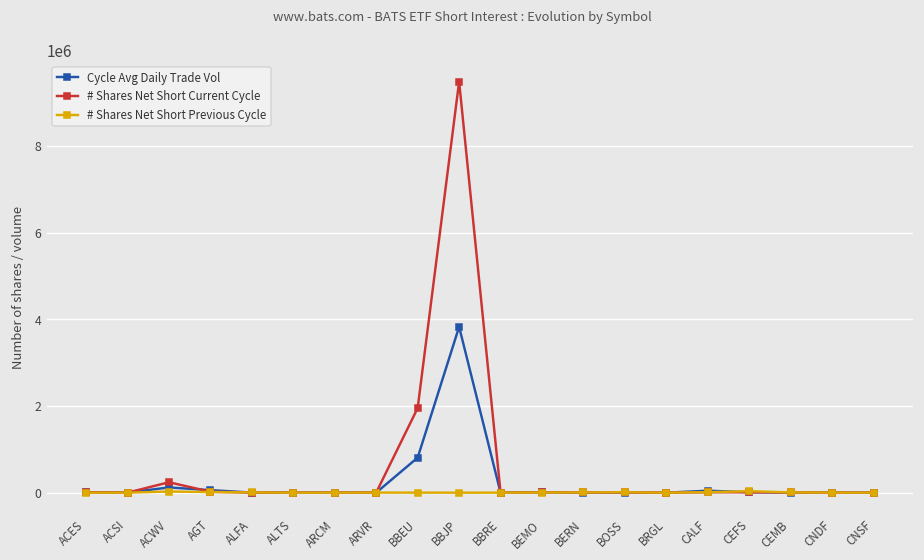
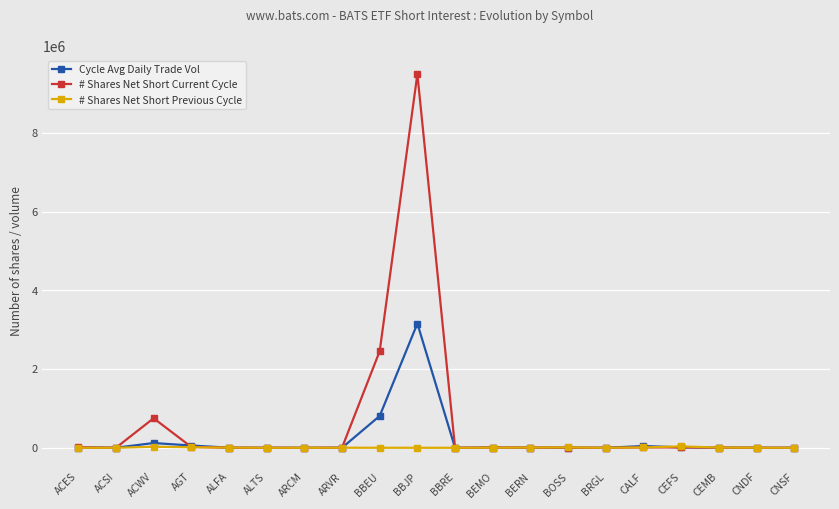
# Shares Net Short Current Cycle, ACWV: 200000 -> 800000
# Shares Net Short Current Cycle, BBEU: 2000000 -> 2500000
Cycle Avg Daily Trade Vol, BBJP: 3800000 -> 3200000
